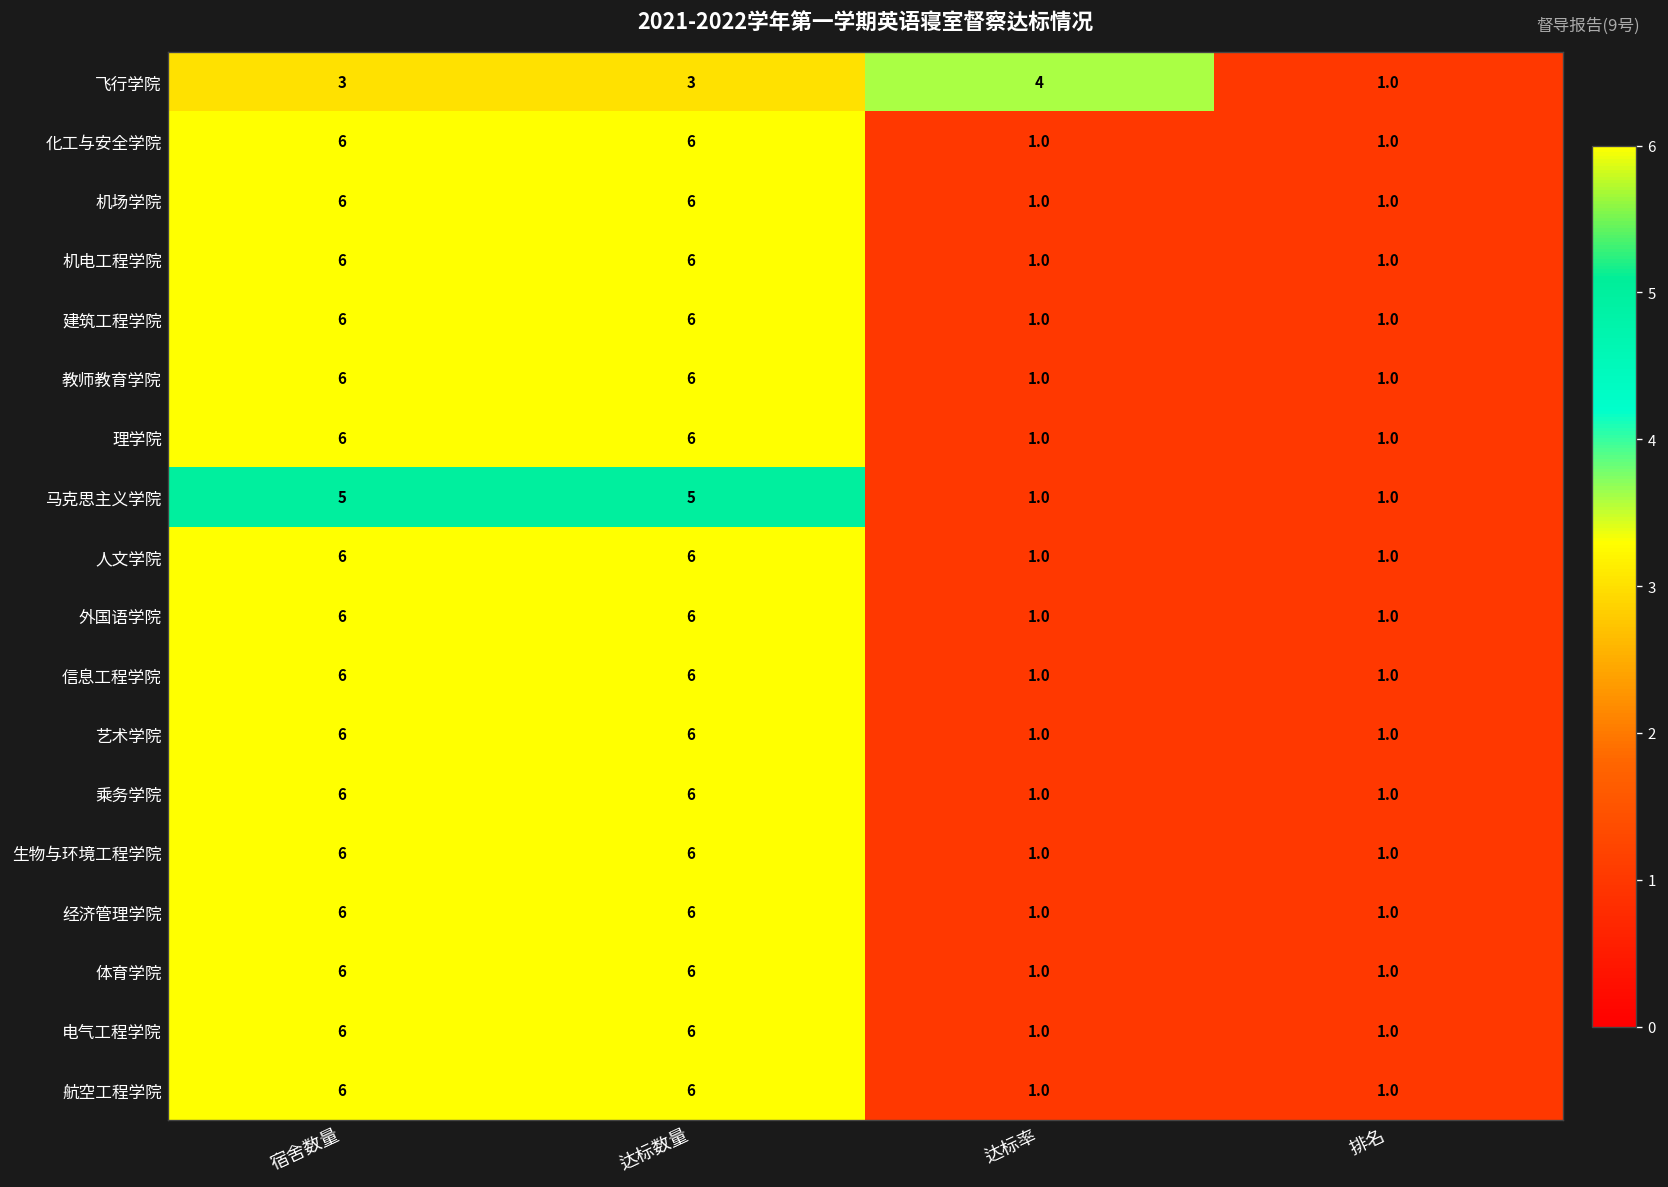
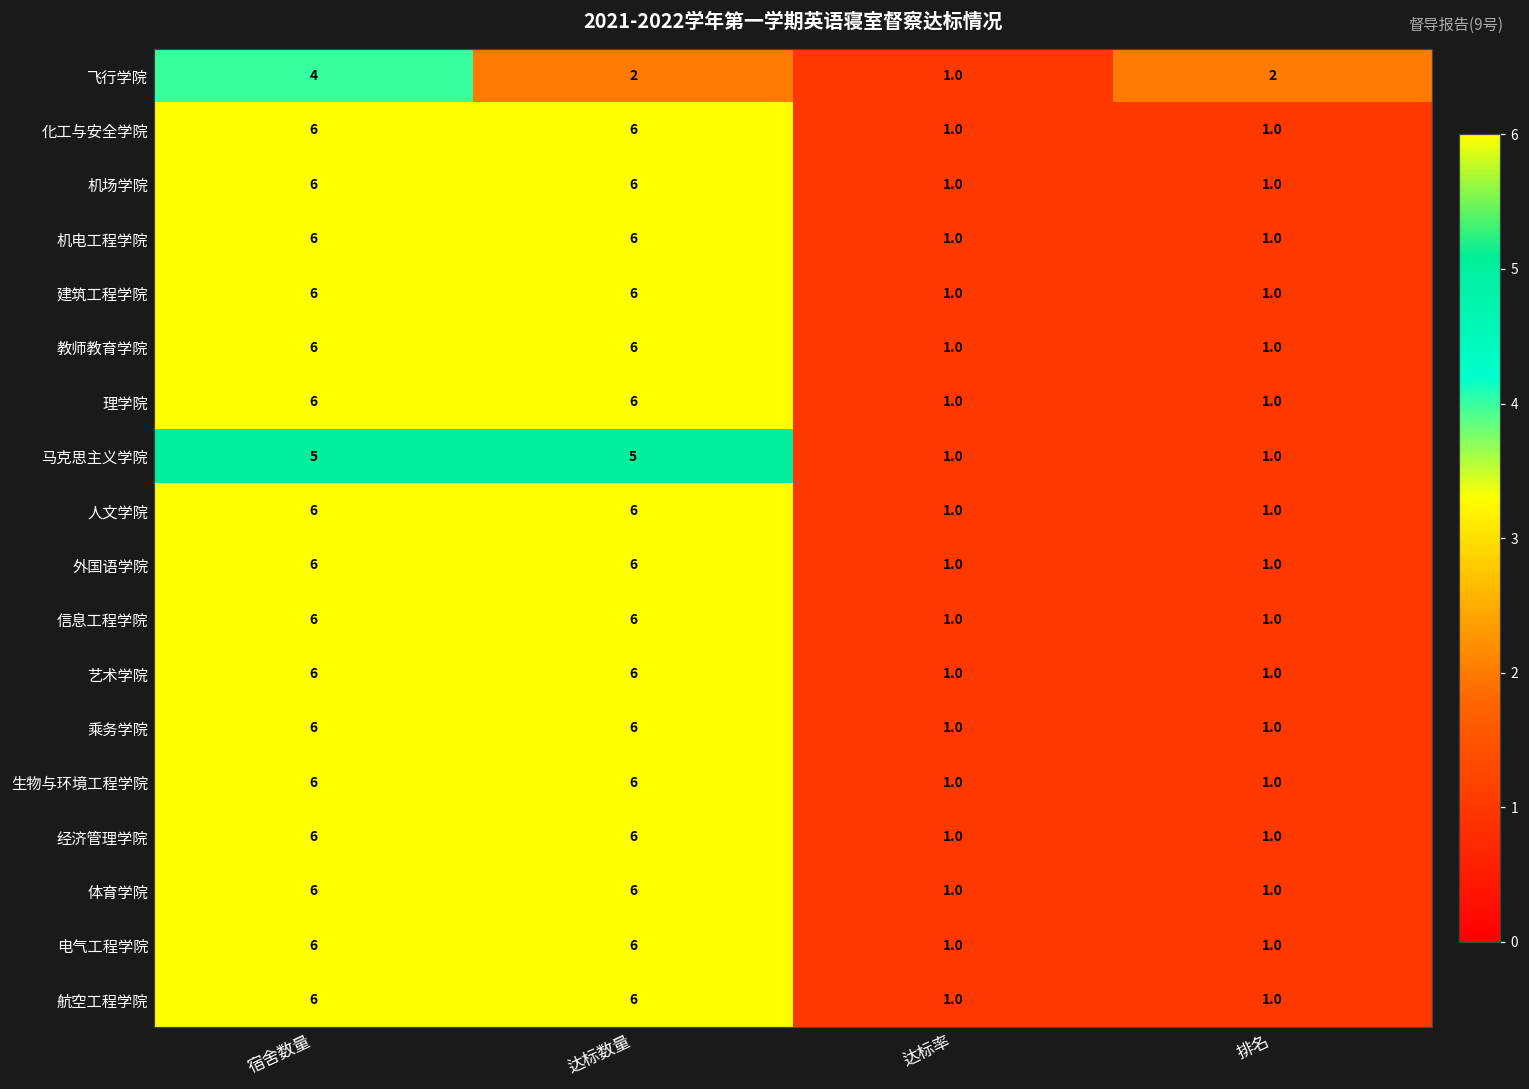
飞行学院, 宿舍数量: 3 -> 4
飞行学院, 达标数量: 3 -> 2
飞行学院, 达标率: 4 -> 1.0
飞行学院, 排名: 1.0 -> 2
